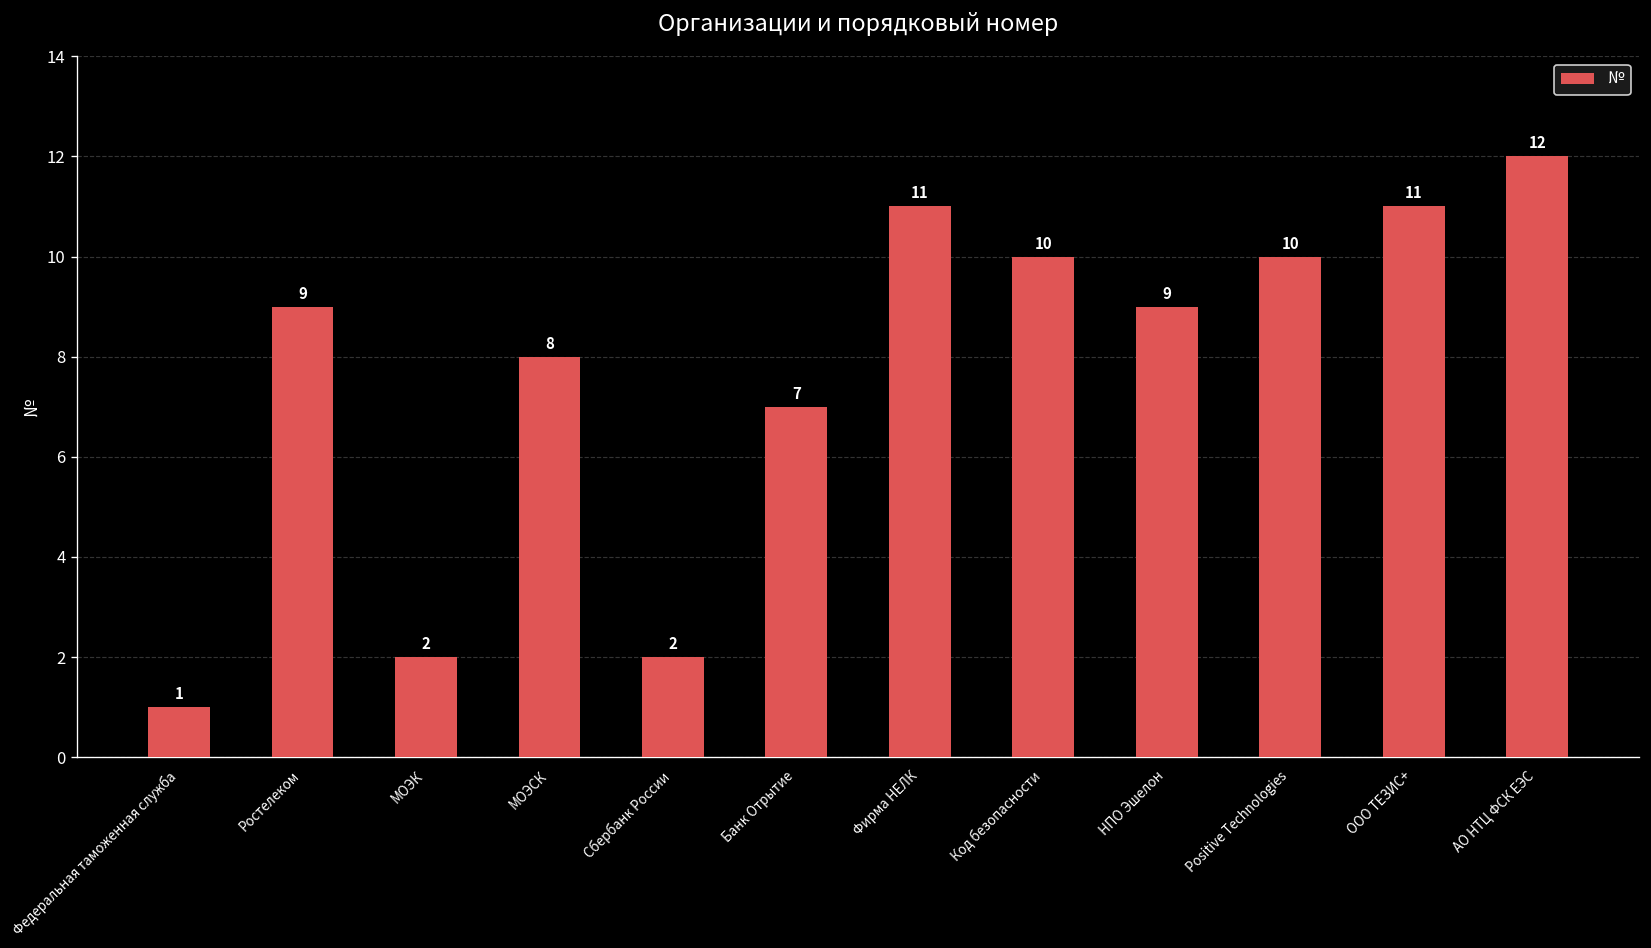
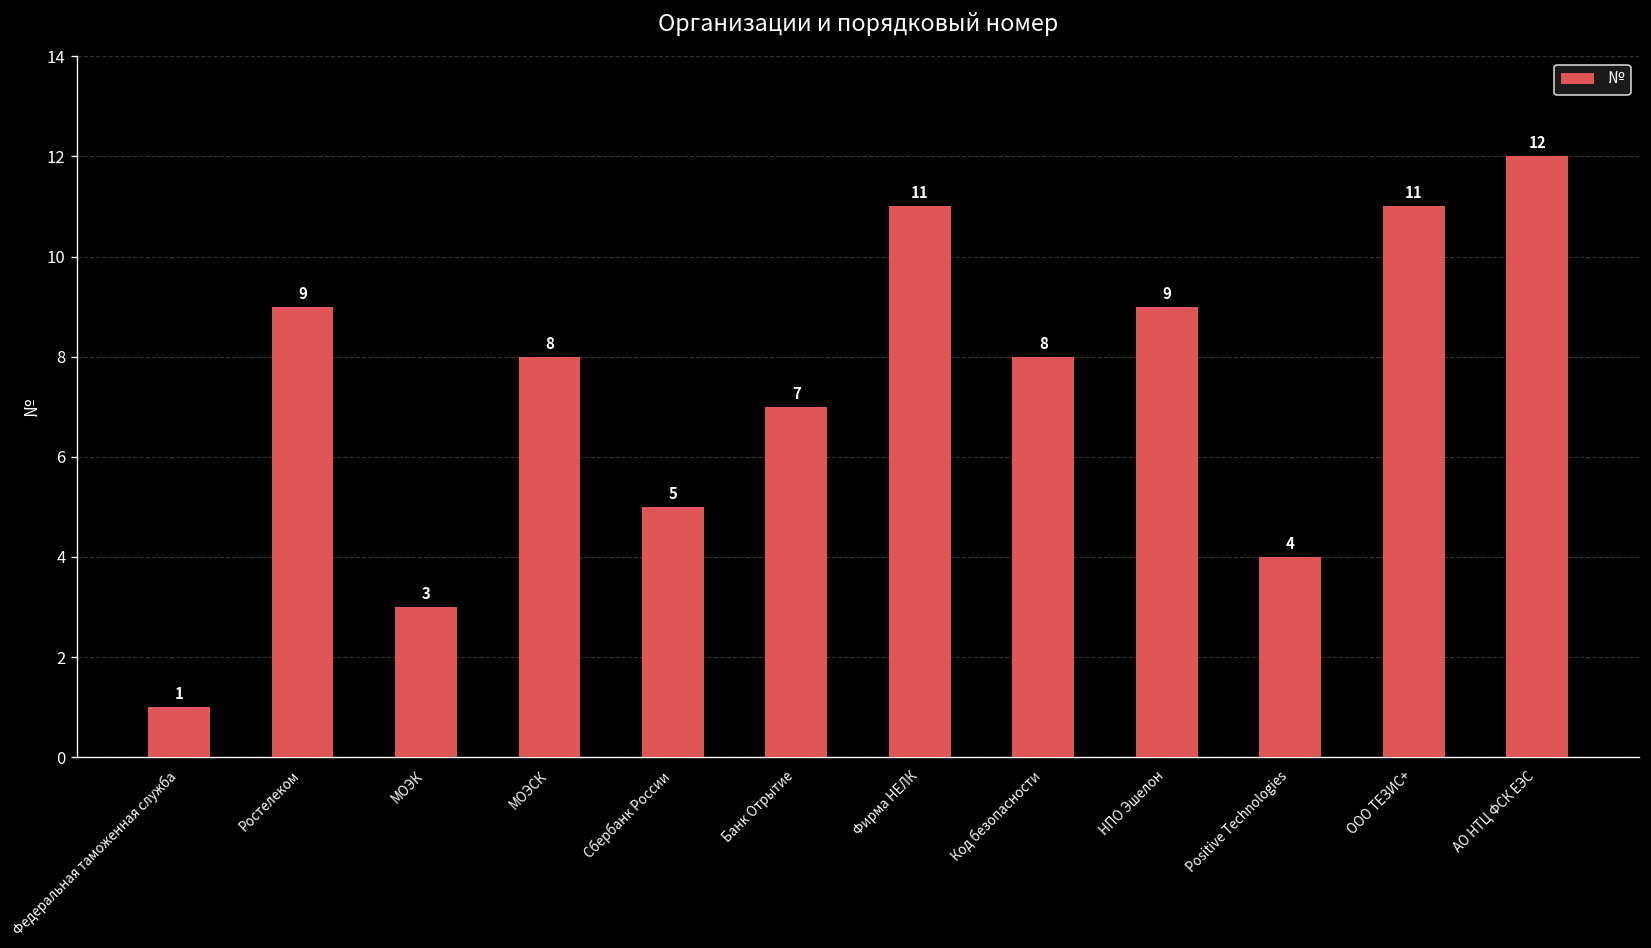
МОЭК: 2 -> 3
Сбербанк России: 2 -> 5
Код безопасности: 10 -> 8
Positive Technologies: 10 -> 4
